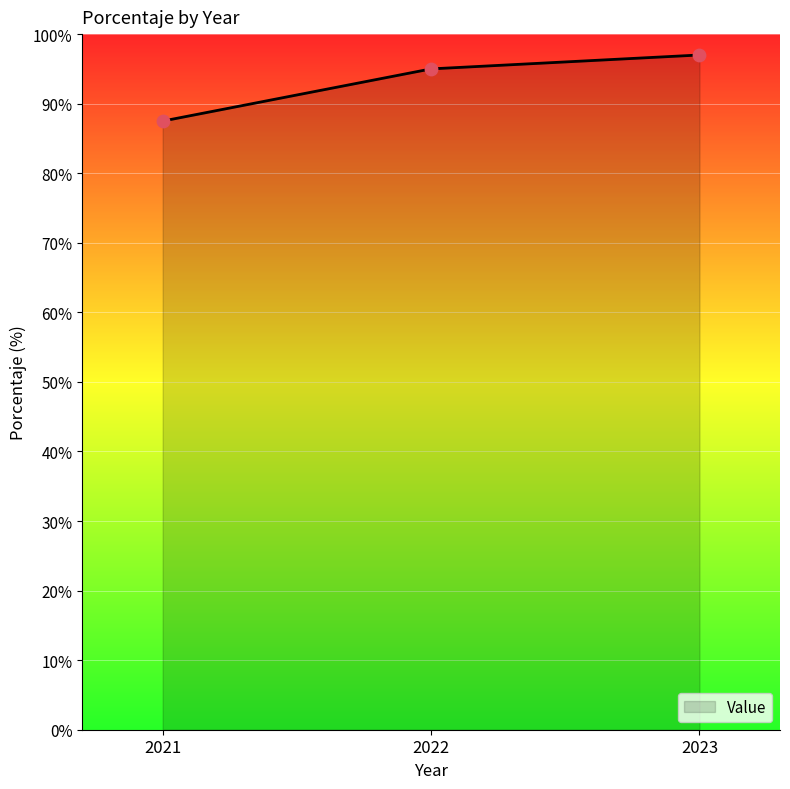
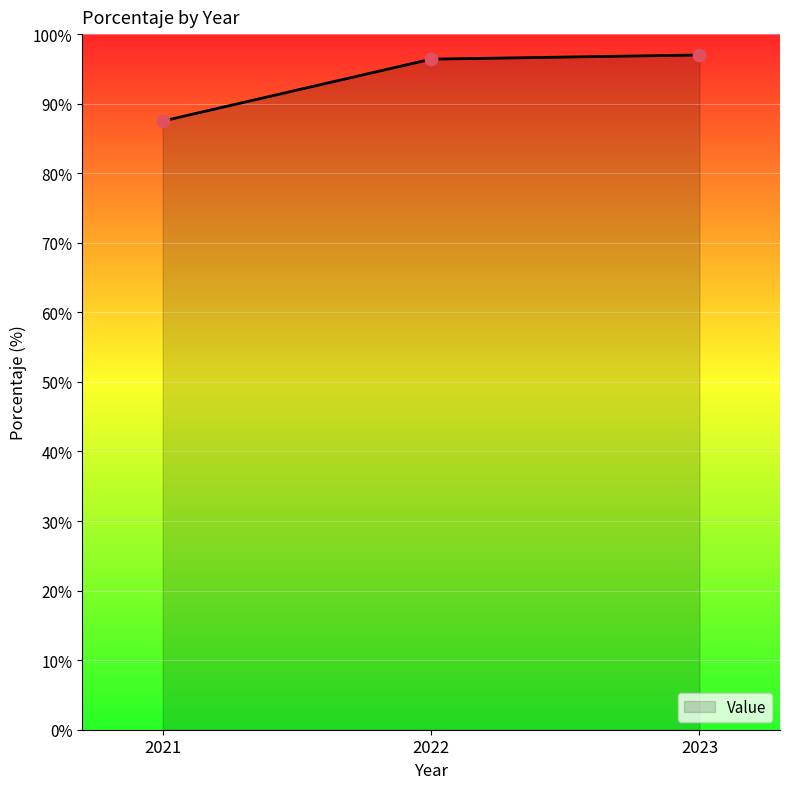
2022: 95% -> 96%
